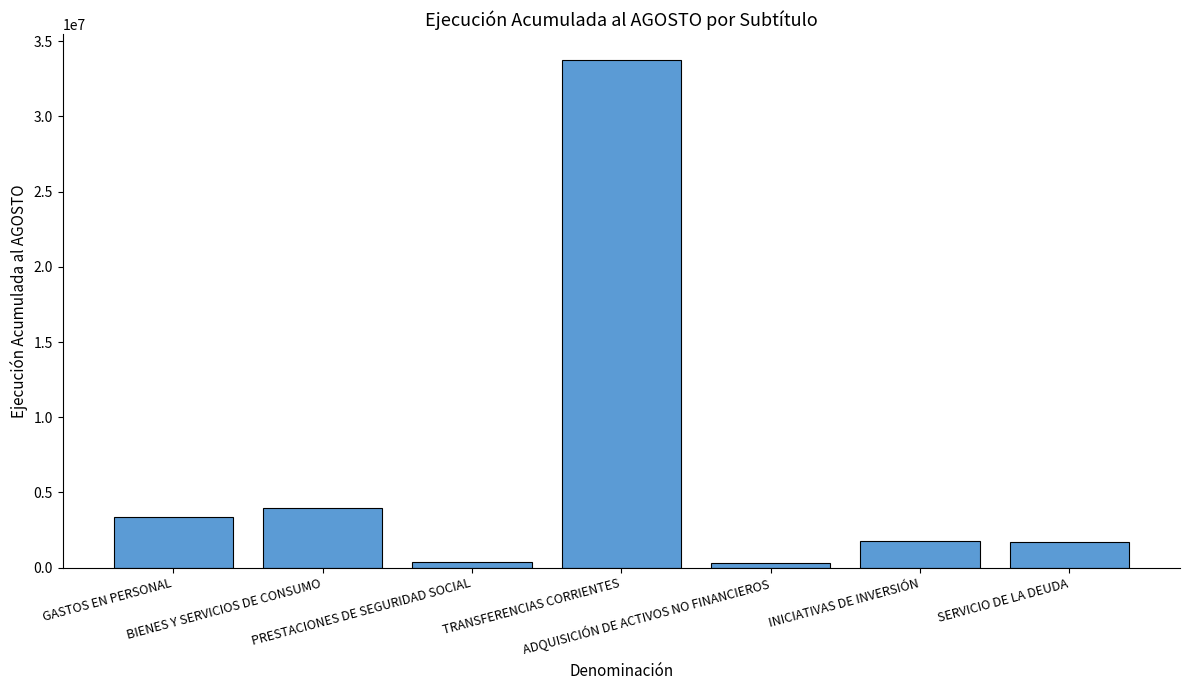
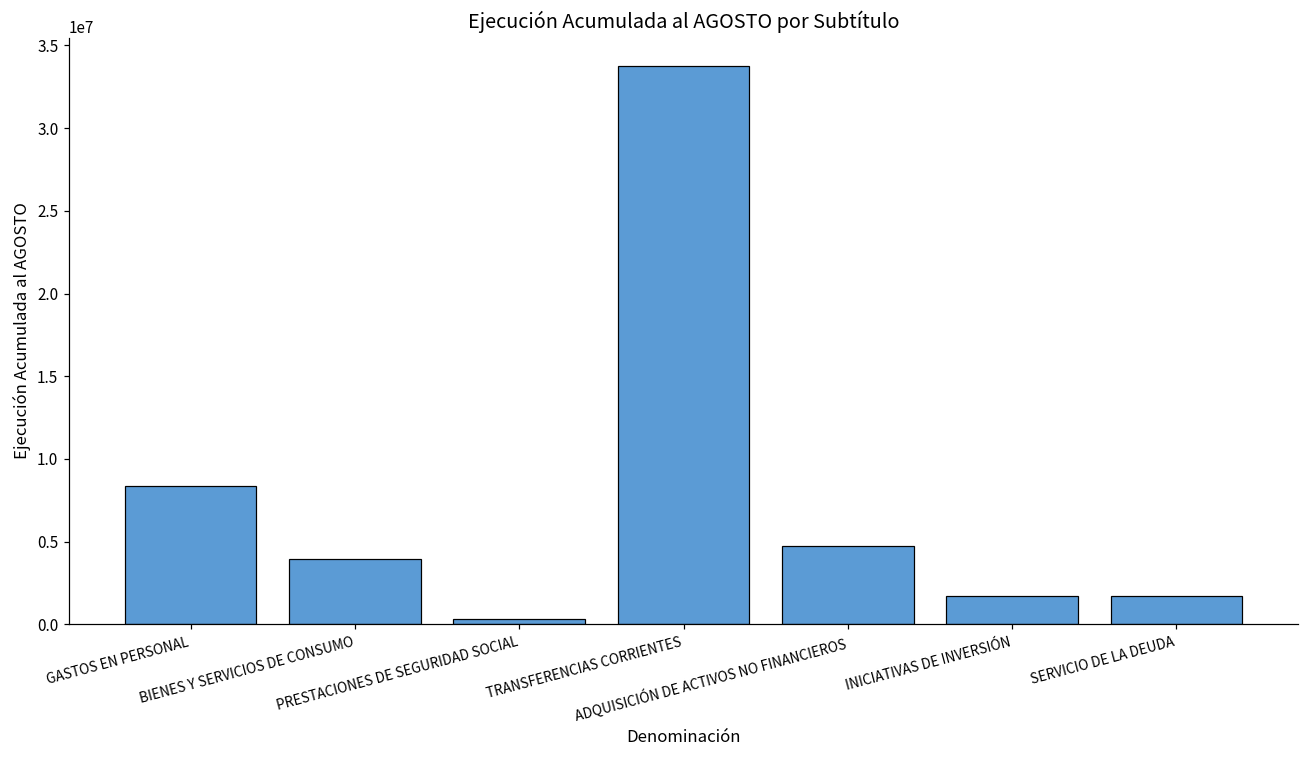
GASTOS EN PERSONAL: 3400000 -> 8400000
ADQUISICIÓN DE ACTIVOS NO FINANCIEROS: 300000 -> 4800000
